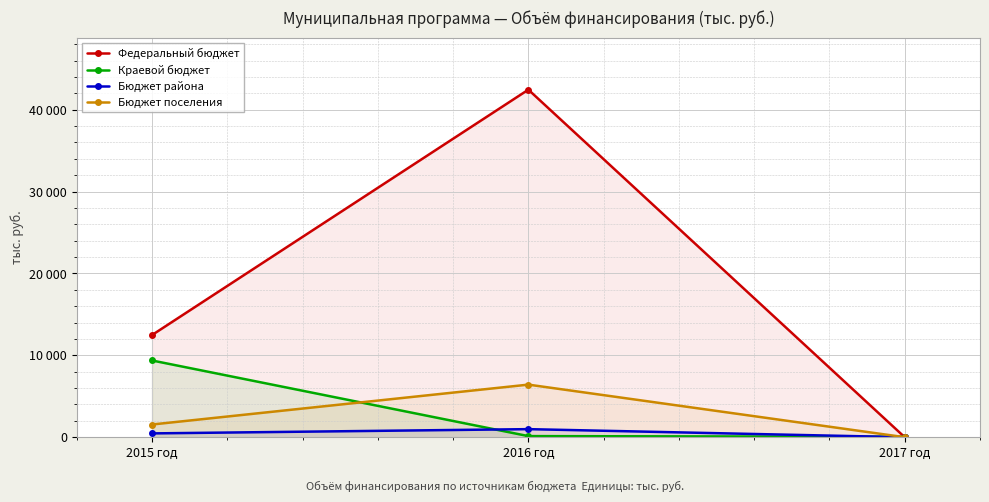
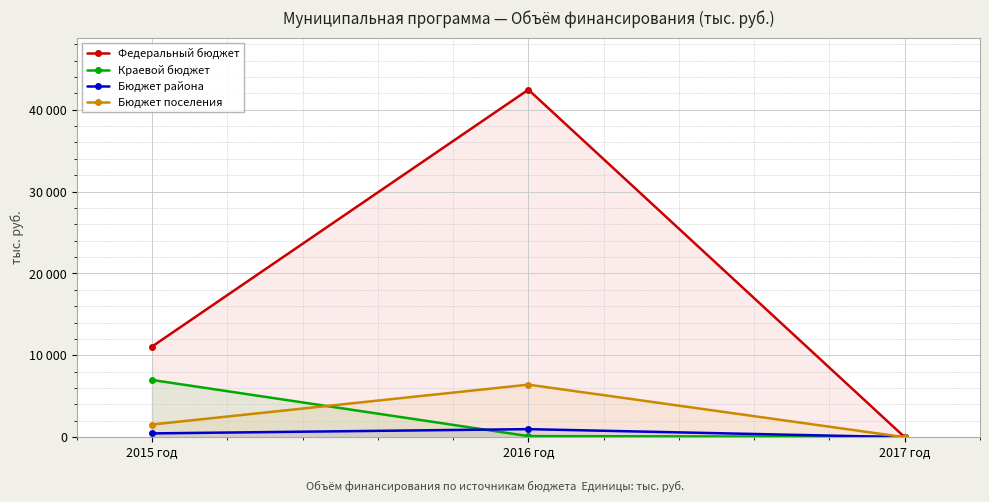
Федеральный бюджет, 2015 год: 12000 -> 11000
Краевой бюджет, 2015 год: 9000 -> 7000
